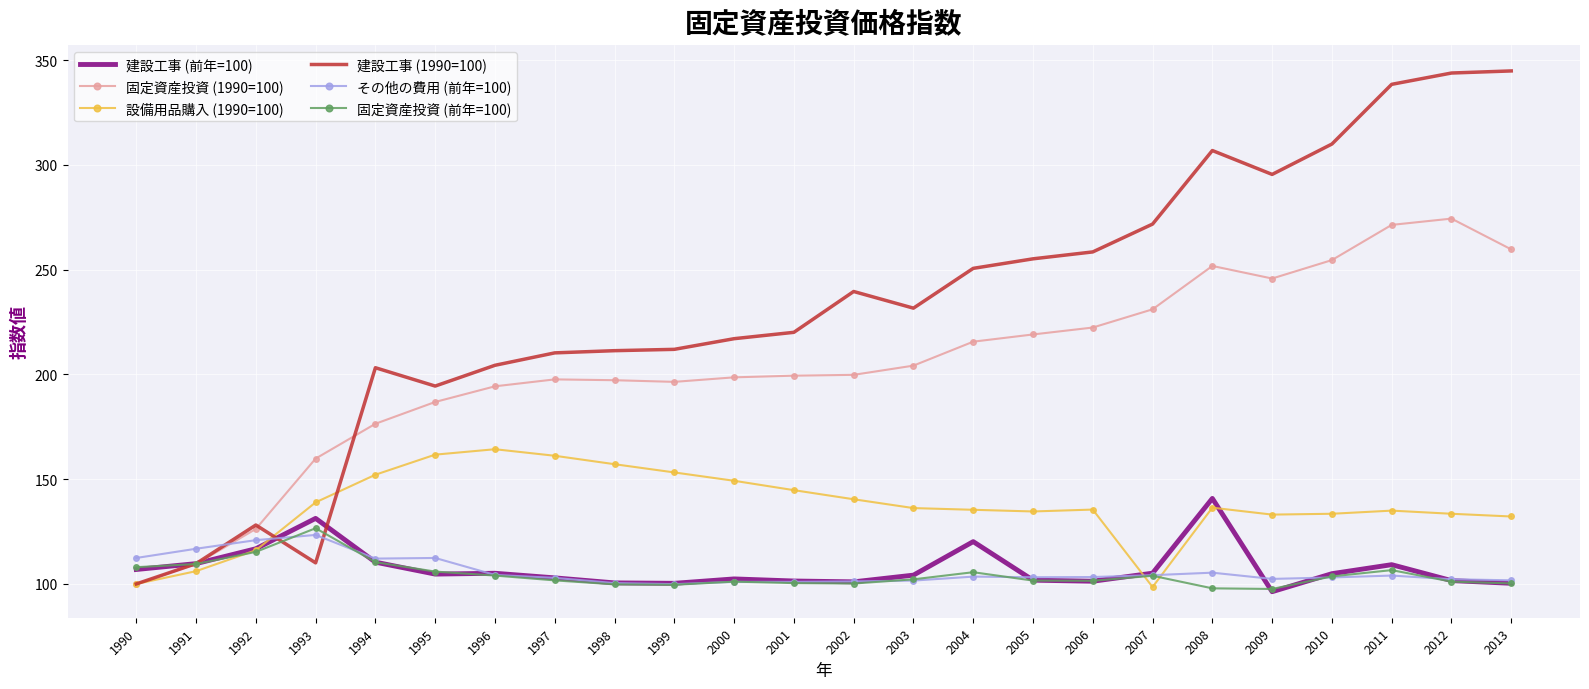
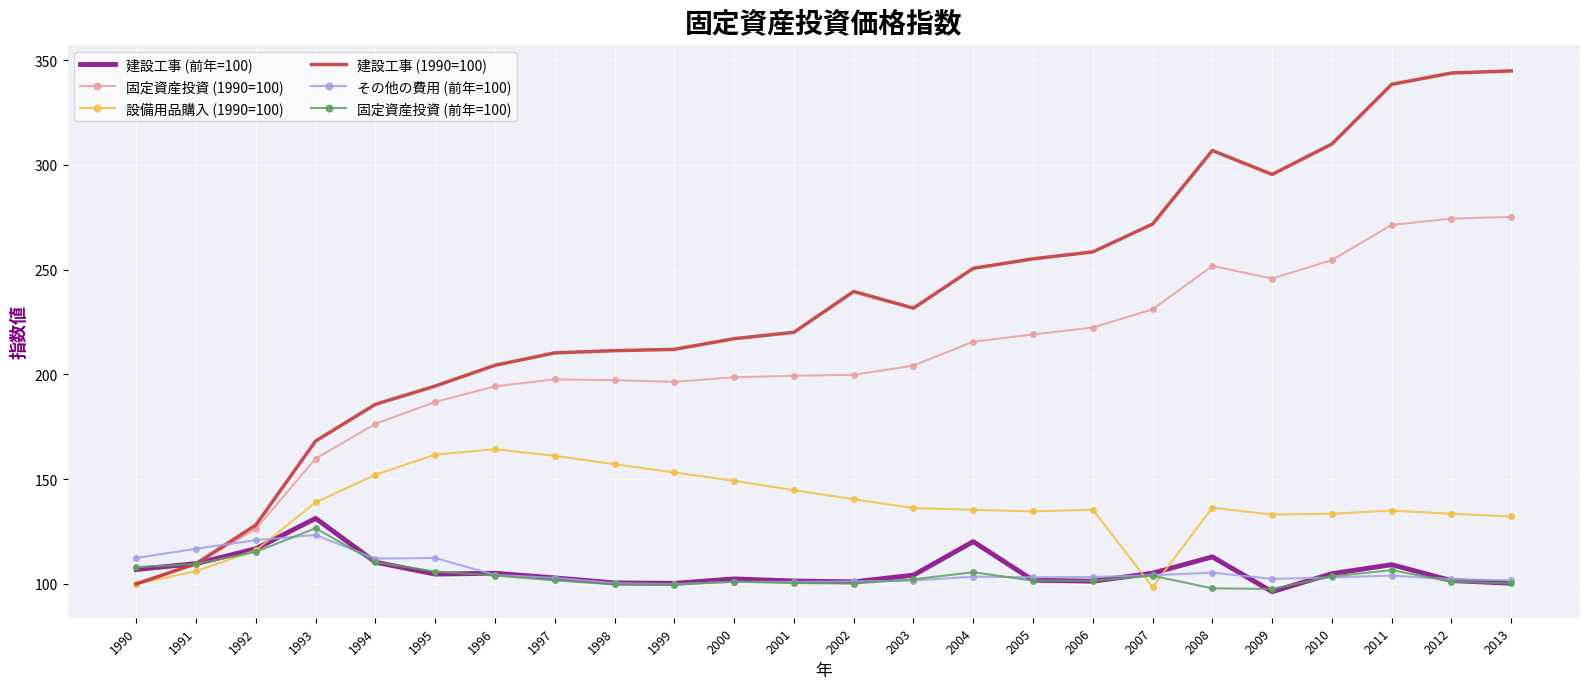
建設工事 (1990=100), 1993: 110 -> 168
建設工事 (1990=100), 1994: 203 -> 186
建設工事 (前年=100), 2008: 141 -> 113
固定資産投資 (1990=100), 2013: 260 -> 275
